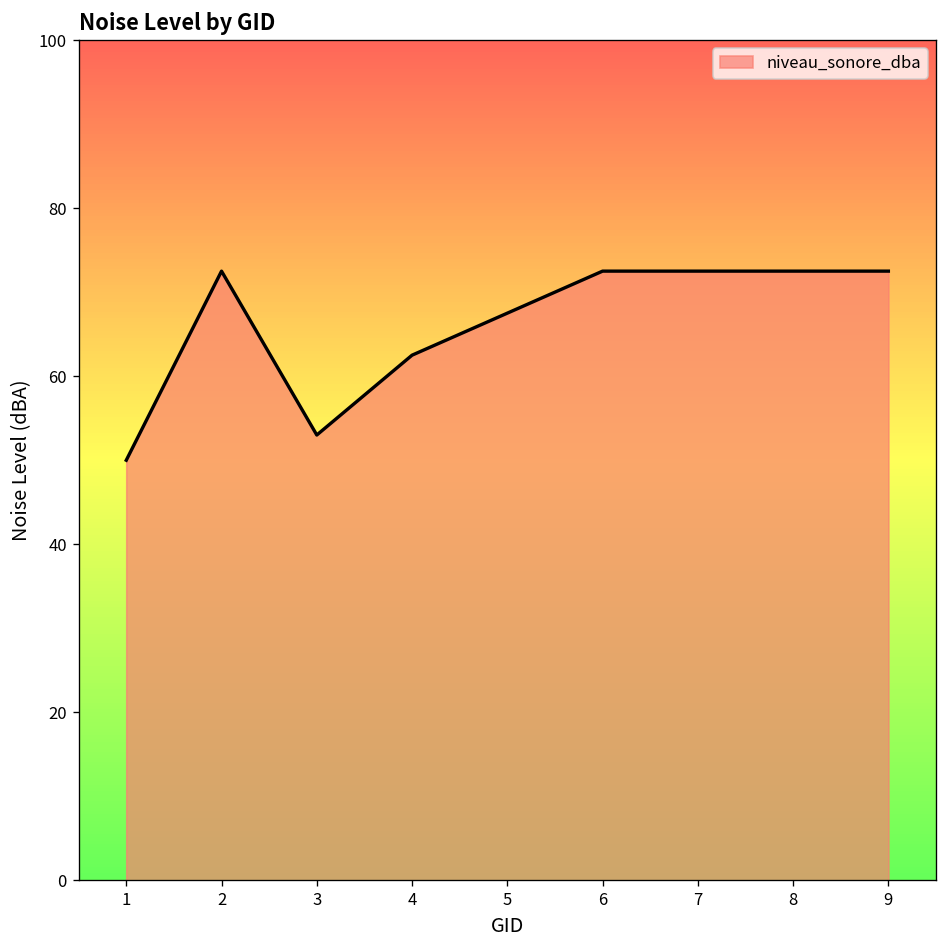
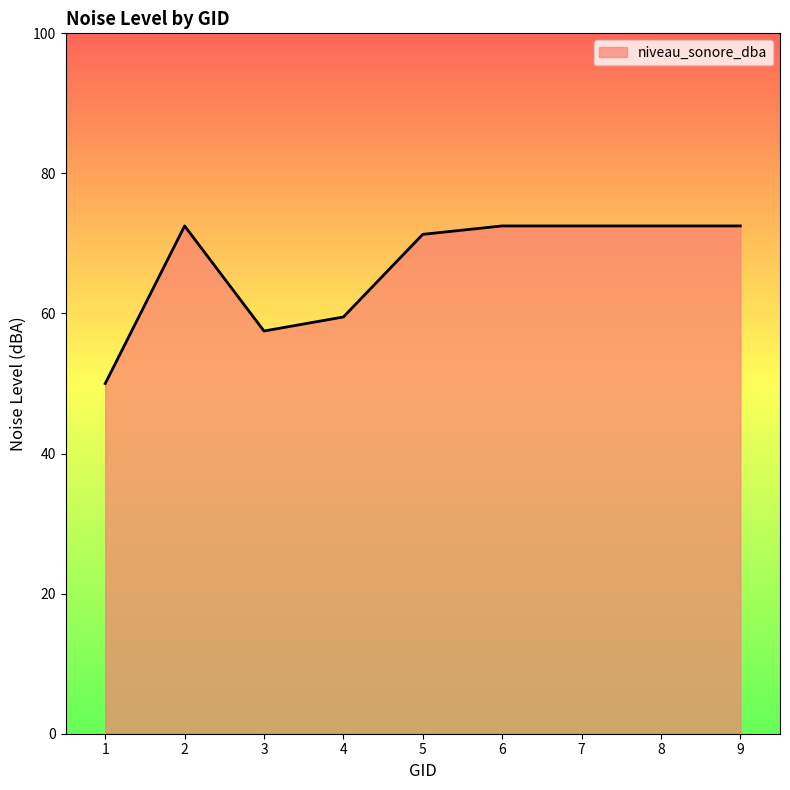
3: 53 -> 58
4: 63 -> 60
5: 68 -> 71
